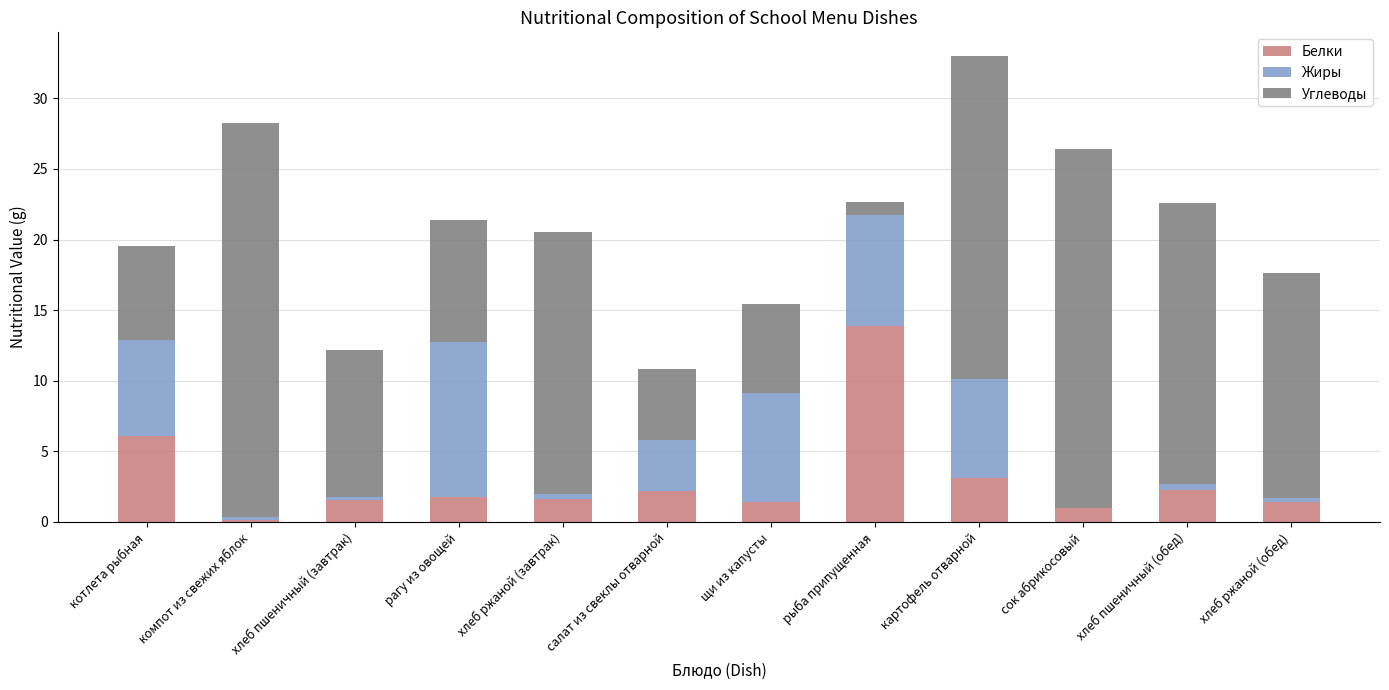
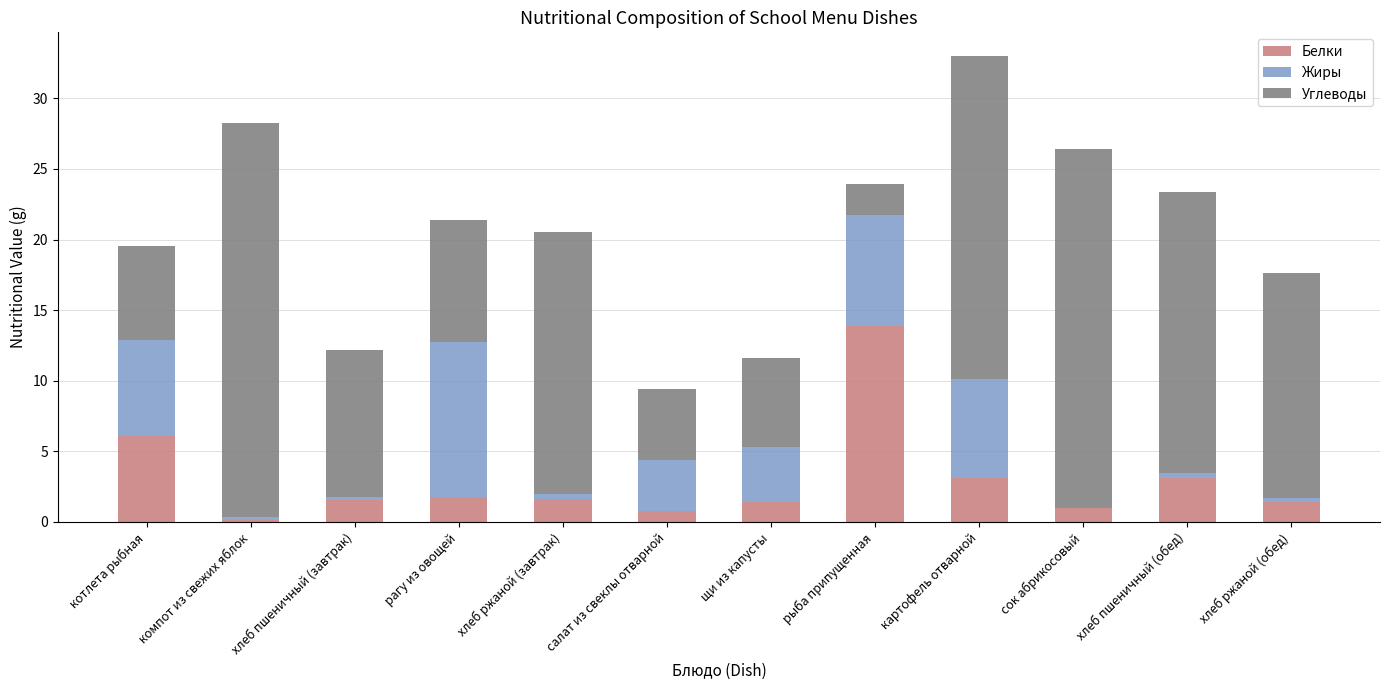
Белки, салат из свеклы отварной: 2.2 -> 0.8
Жиры, щи из капусты: 7.7 -> 3.9
Углеводы, рыба припущенная: 0.9 -> 2.2
Белки, хлеб пшеничный (обед): 2.3 -> 3.1
